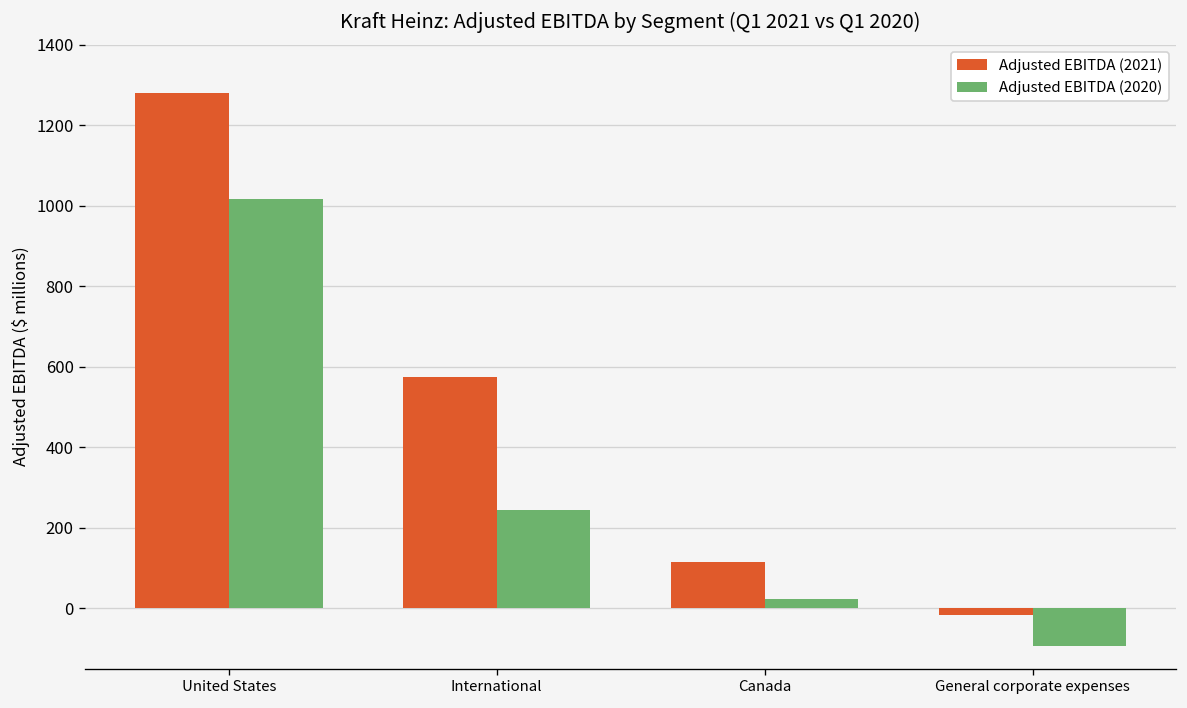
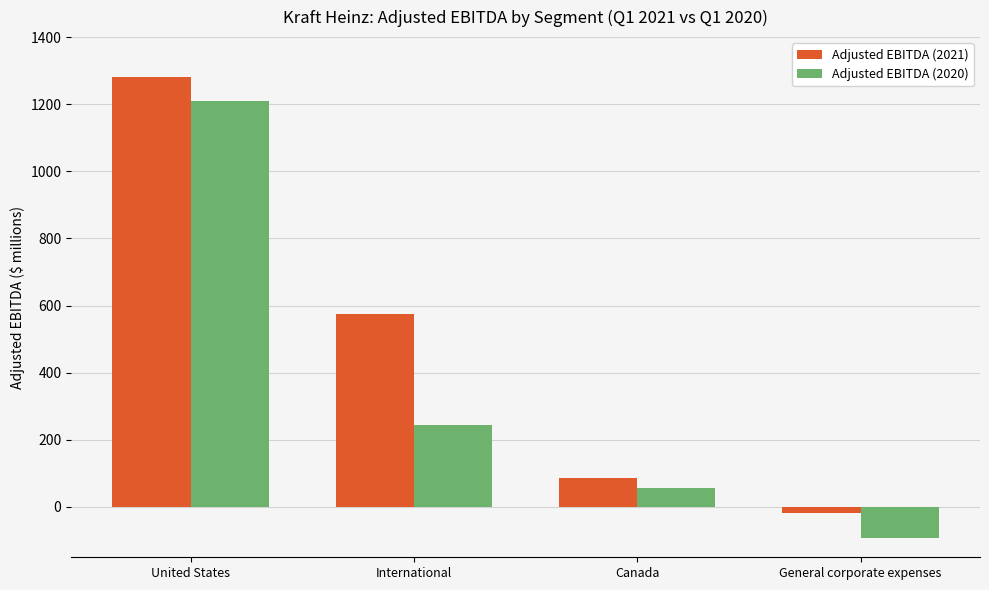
Adjusted EBITDA (2020), United States: 1020 -> 1210
Adjusted EBITDA (2021), Canada: 120 -> 90
Adjusted EBITDA (2020), Canada: 20 -> 60
